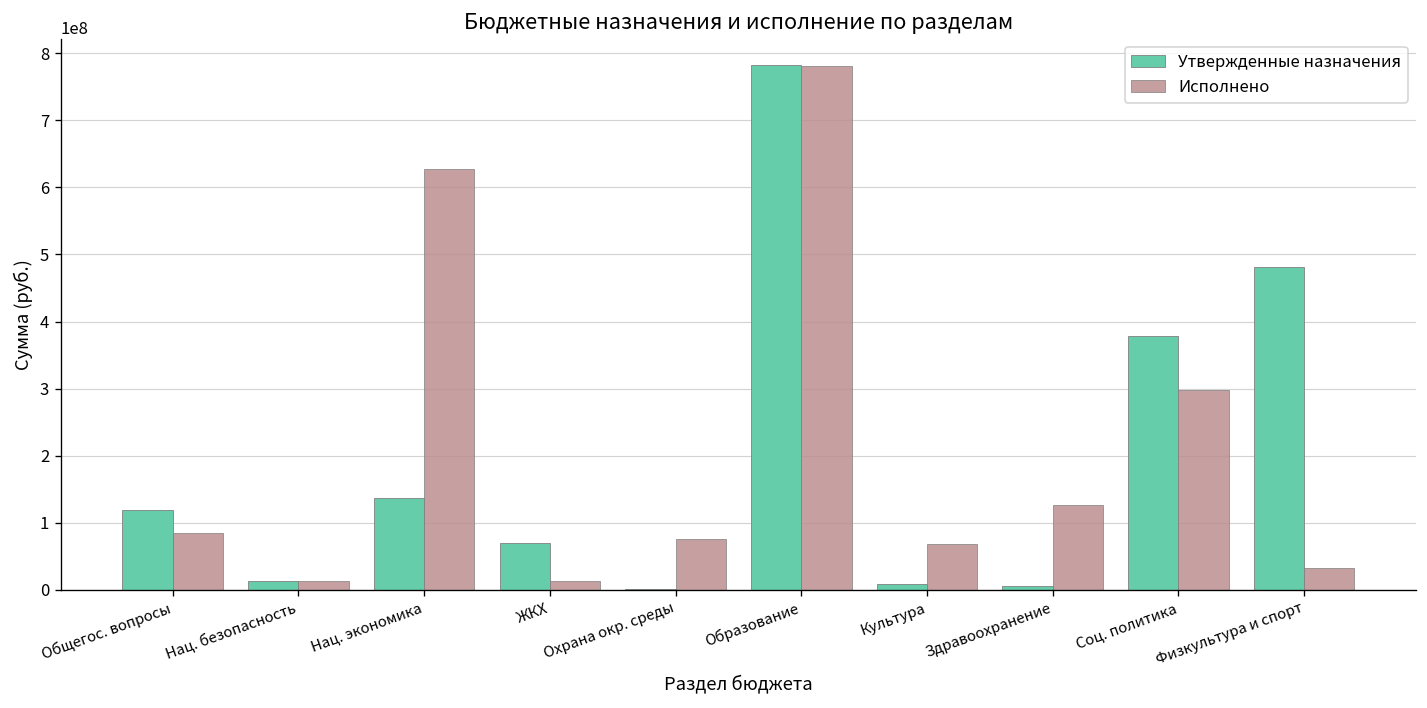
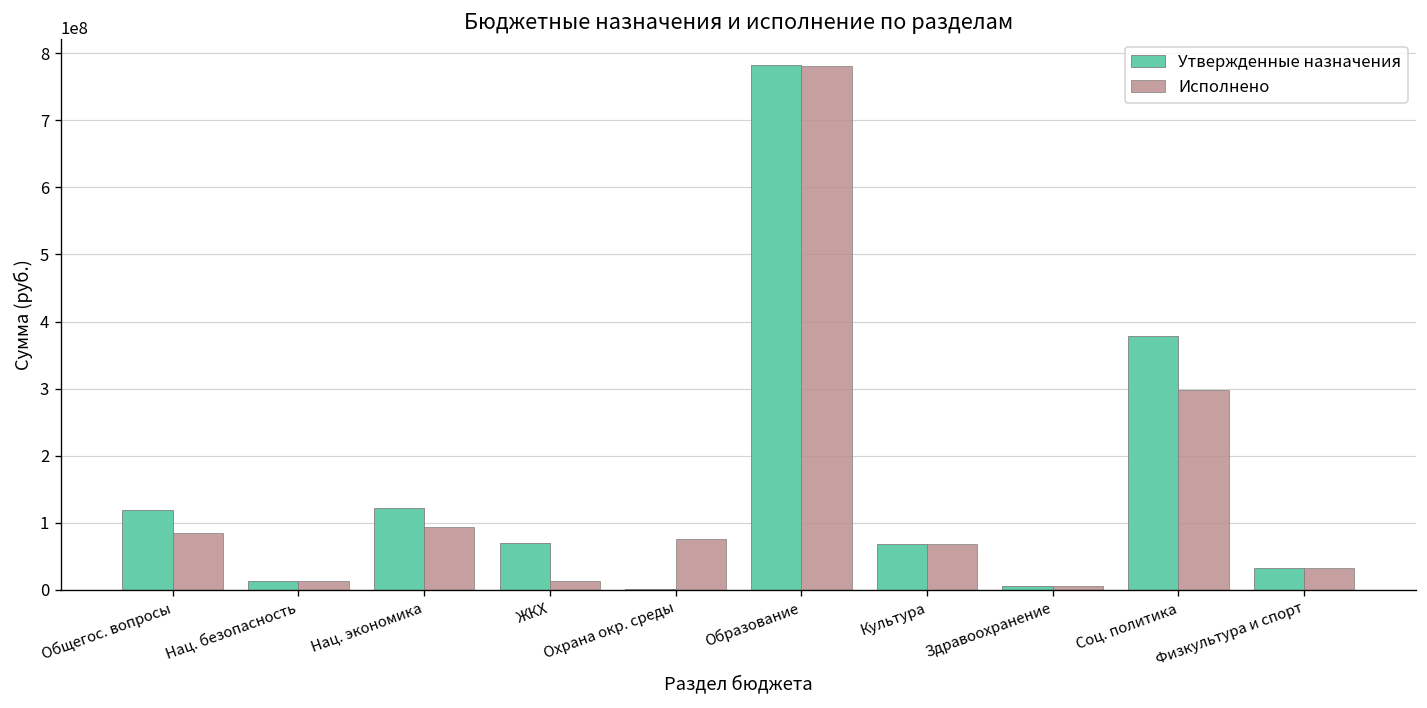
Утвержденные назначения, Нац. экономика: 140000000 -> 120000000
Исполнено, Нац. экономика: 630000000 -> 90000000
Утвержденные назначения, Культура: 10000000 -> 70000000
Исполнено, Здравоохранение: 130000000 -> 0
Утвержденные назначения, Физкультура и спорт: 480000000 -> 30000000
